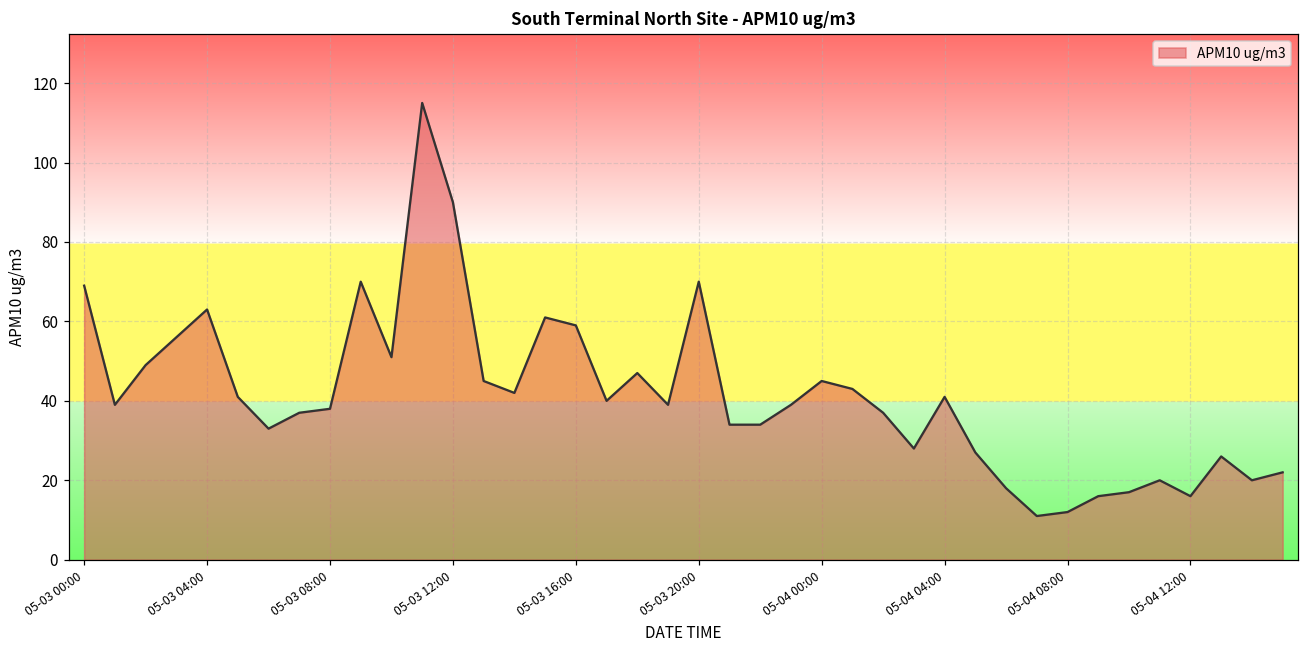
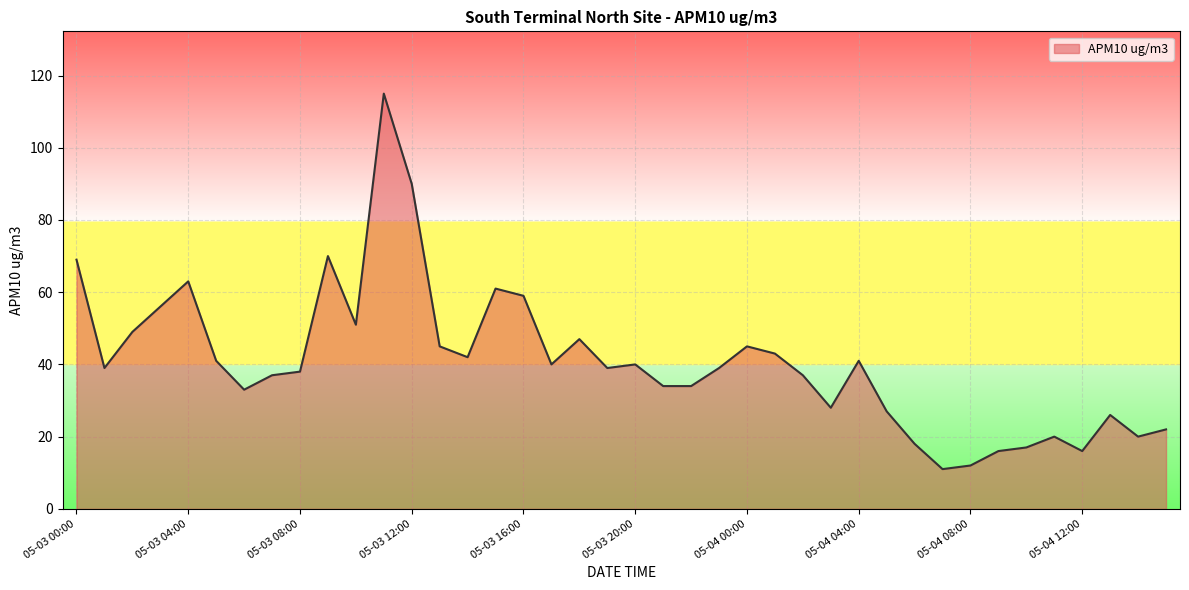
05-03 20:00: 70 -> 40
